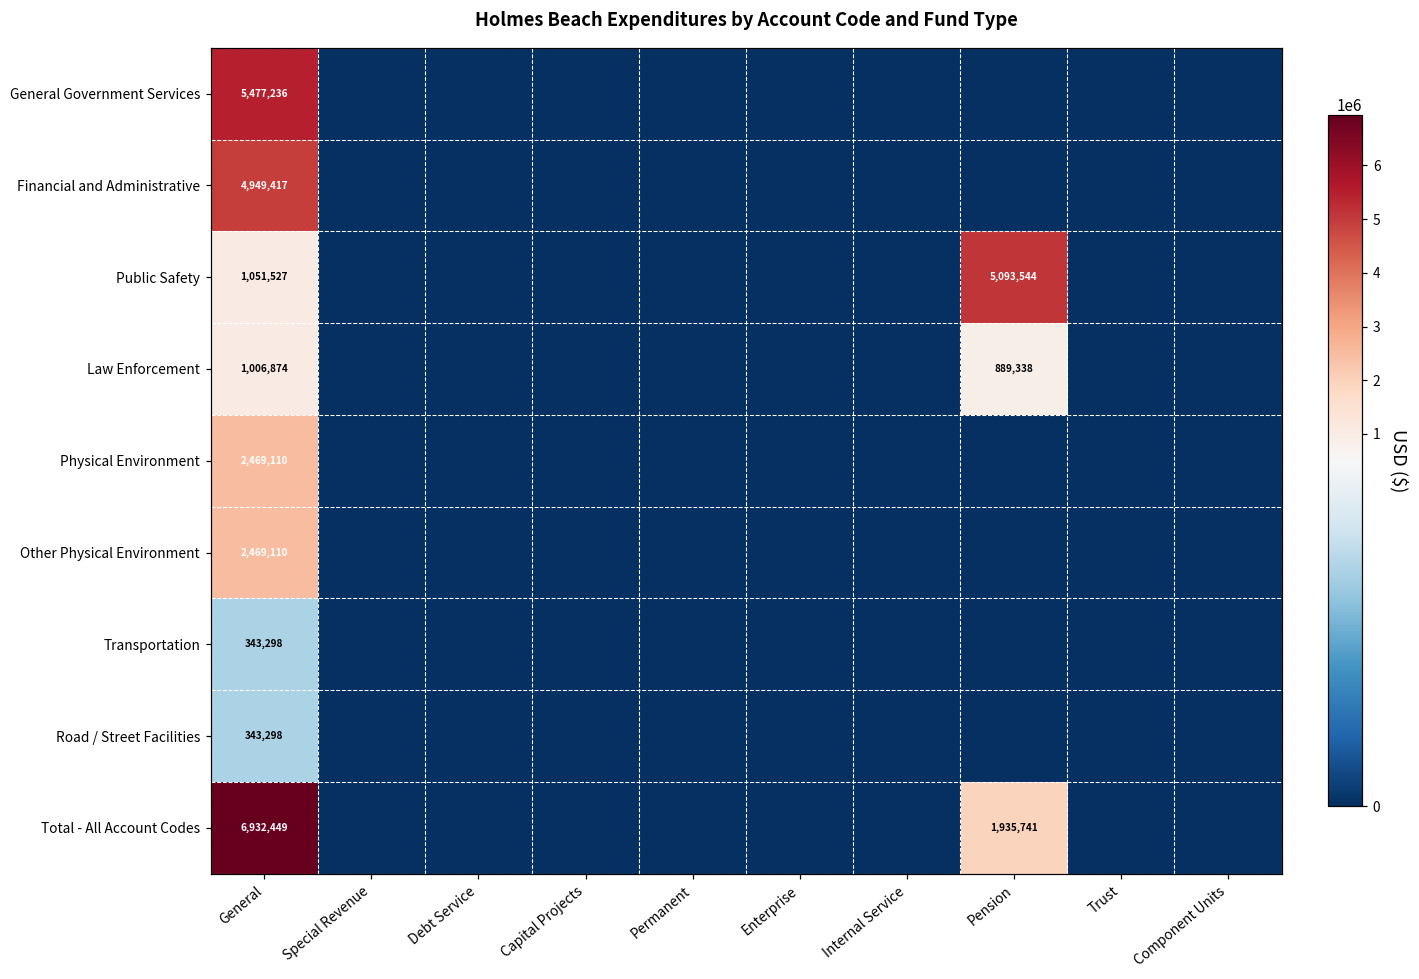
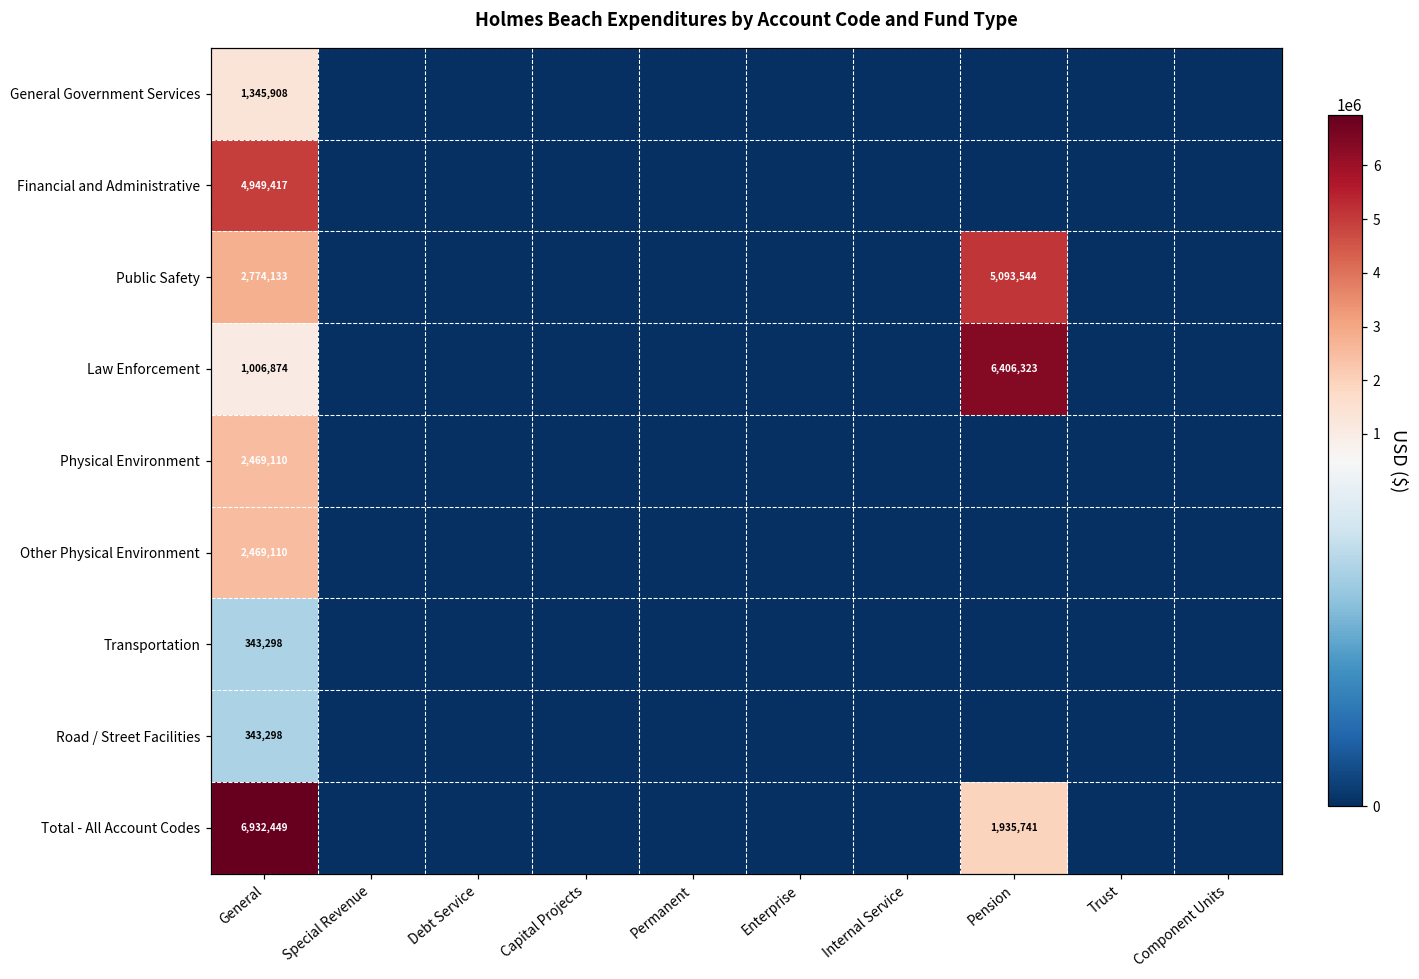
General Government Services, General: 5,477,236 -> 1,345,908
Public Safety, General: 1,051,527 -> 2,774,133
Law Enforcement, Pension: 889,338 -> 6,406,323
